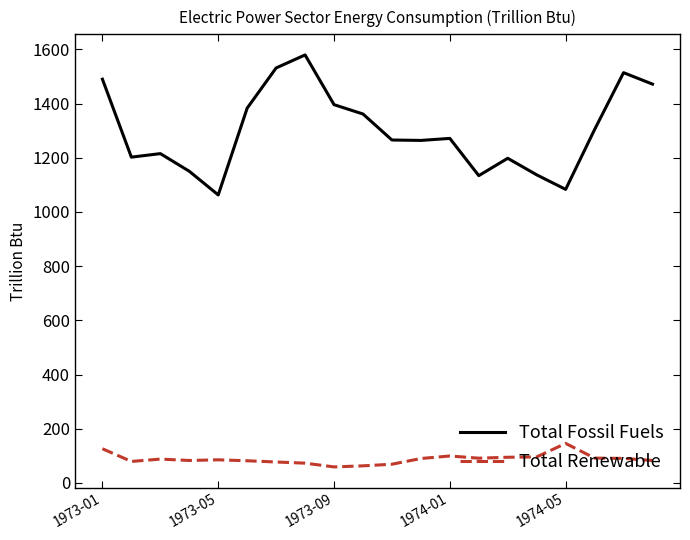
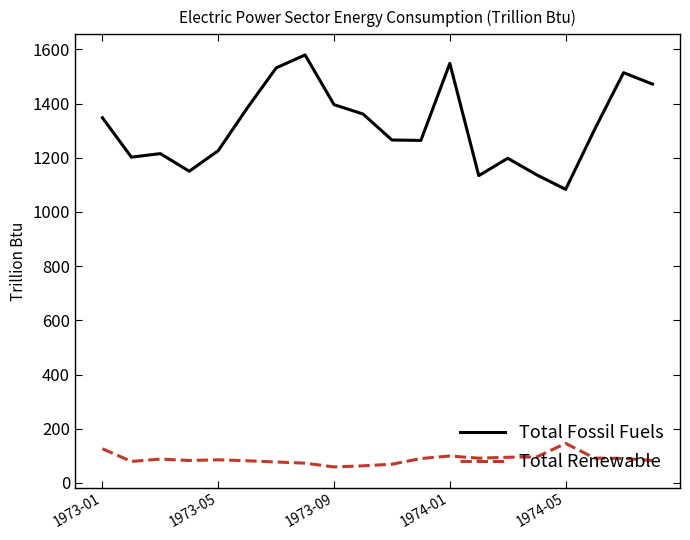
Total Fossil Fuels, 1973-01: 1490 -> 1350
Total Fossil Fuels, 1973-05: 1060 -> 1230
Total Fossil Fuels, 1974-01: 1270 -> 1550
